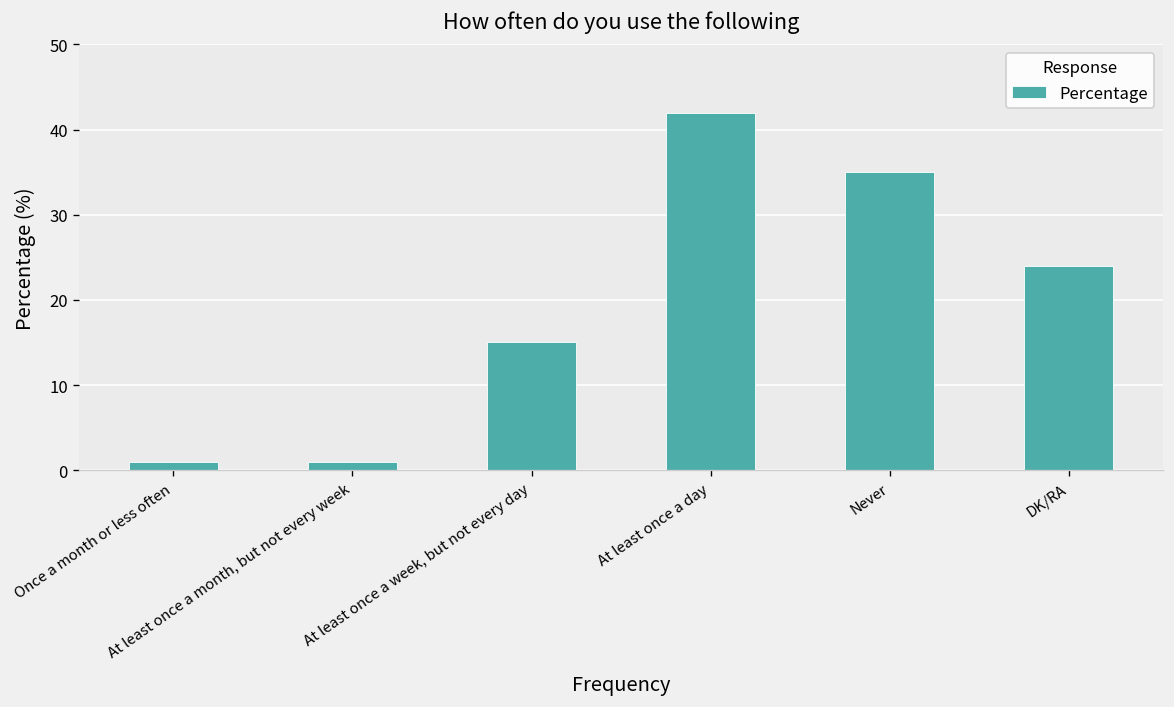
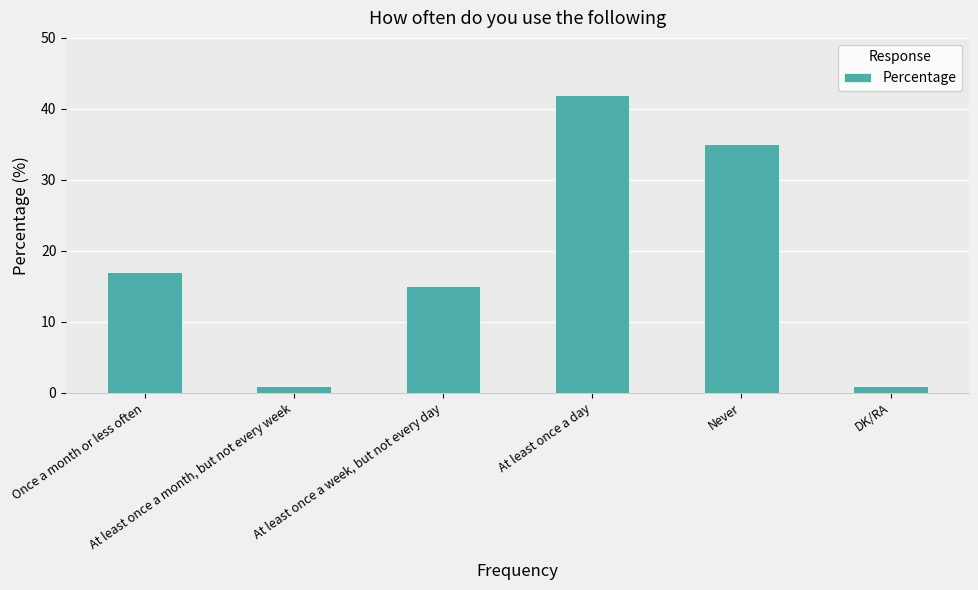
Once a month or less often: 1 -> 17
DK/RA: 24 -> 1
